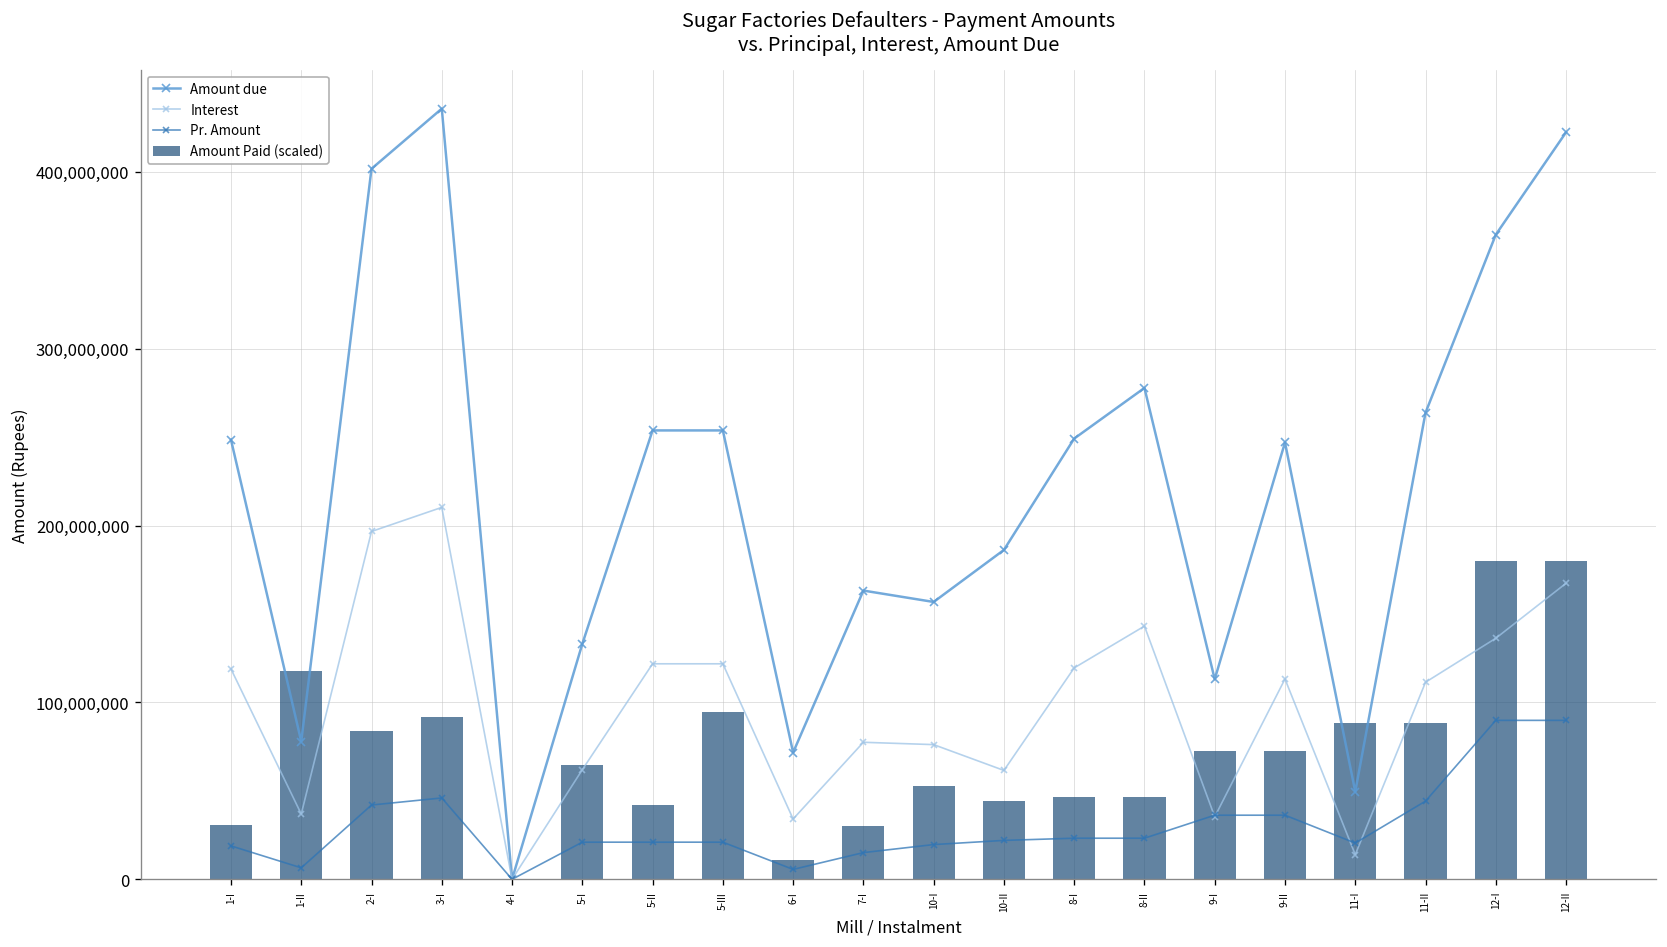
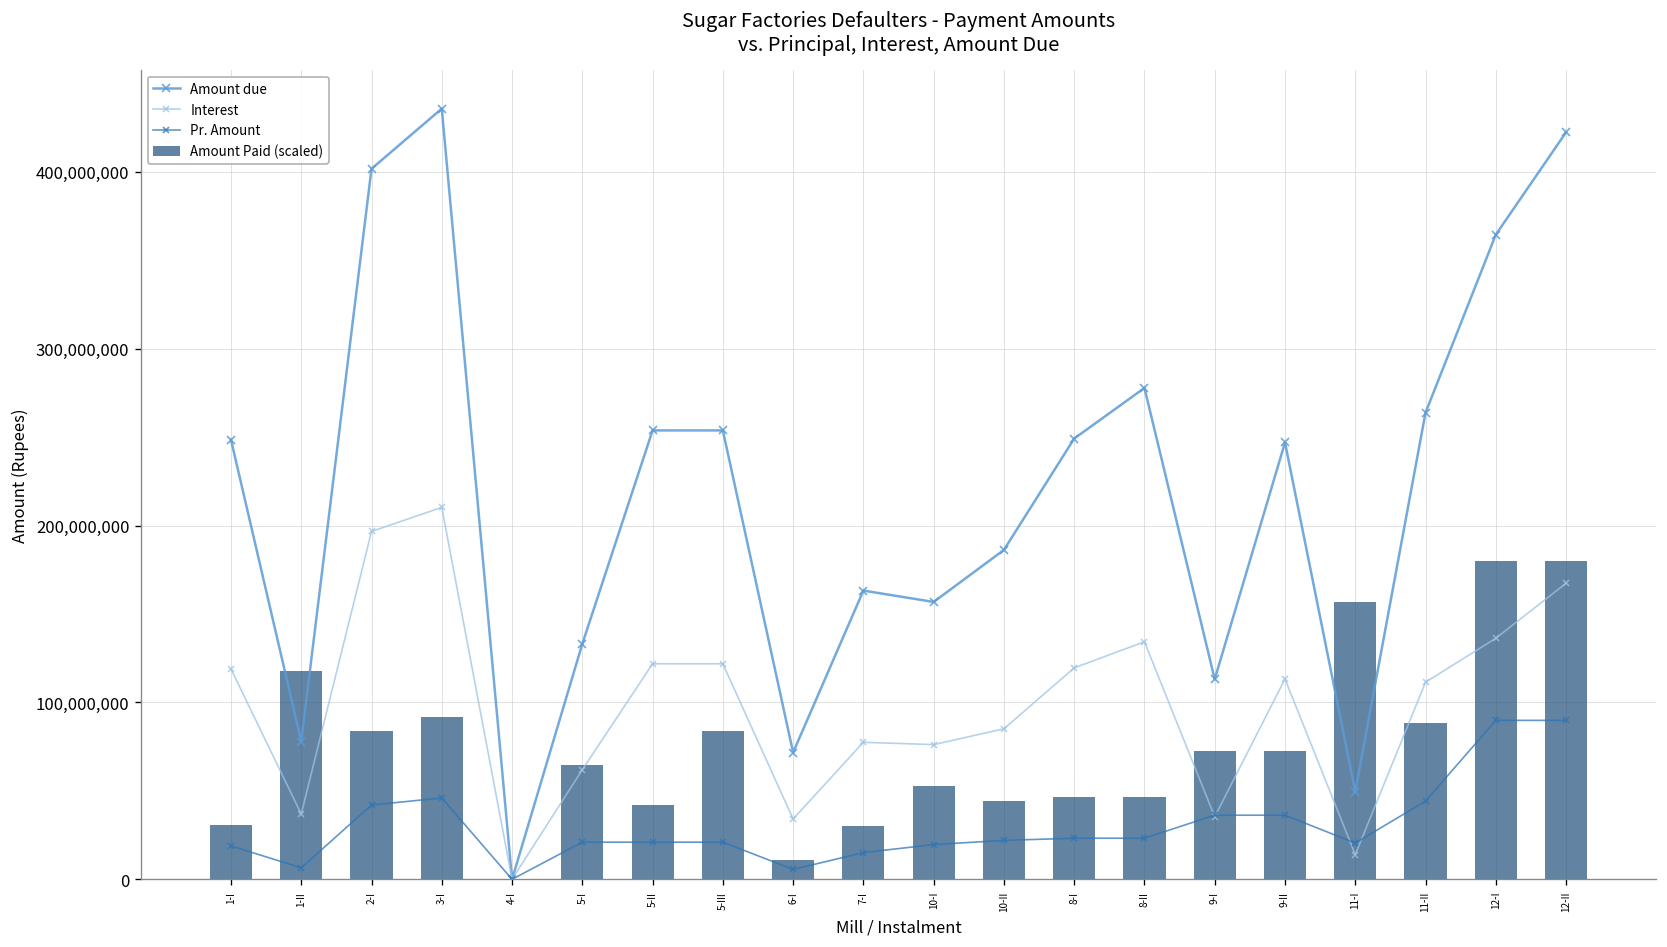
Amount Paid (scaled), 5-III: 95,000,000 -> 84,000,000
Interest, 10-II: 62,000,000 -> 85,000,000
Interest, 8-II: 143,000,000 -> 134,000,000
Amount Paid (scaled), 11-I: 88,000,000 -> 157,000,000
